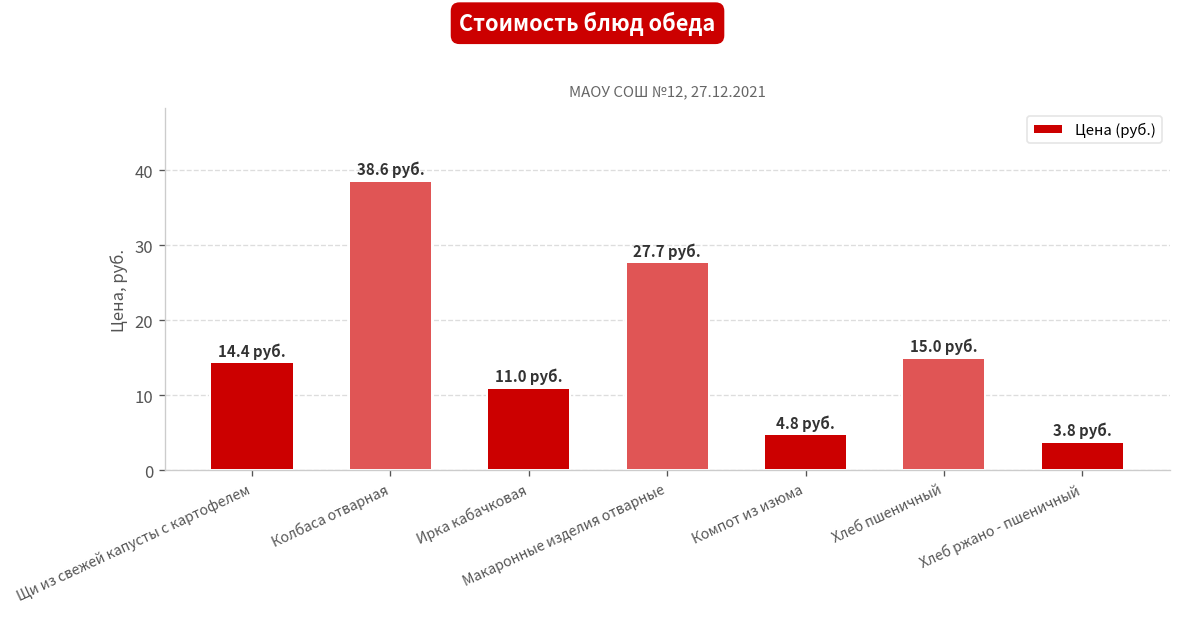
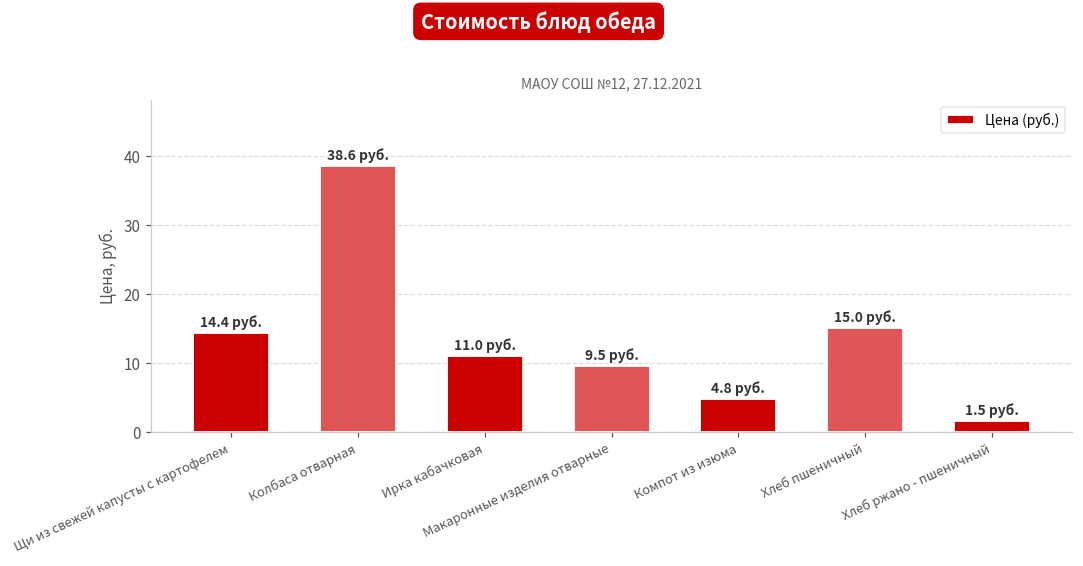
Макаронные изделия отварные: 27.7 -> 9.5
Хлеб ржано - пшеничный: 3.8 -> 1.5
